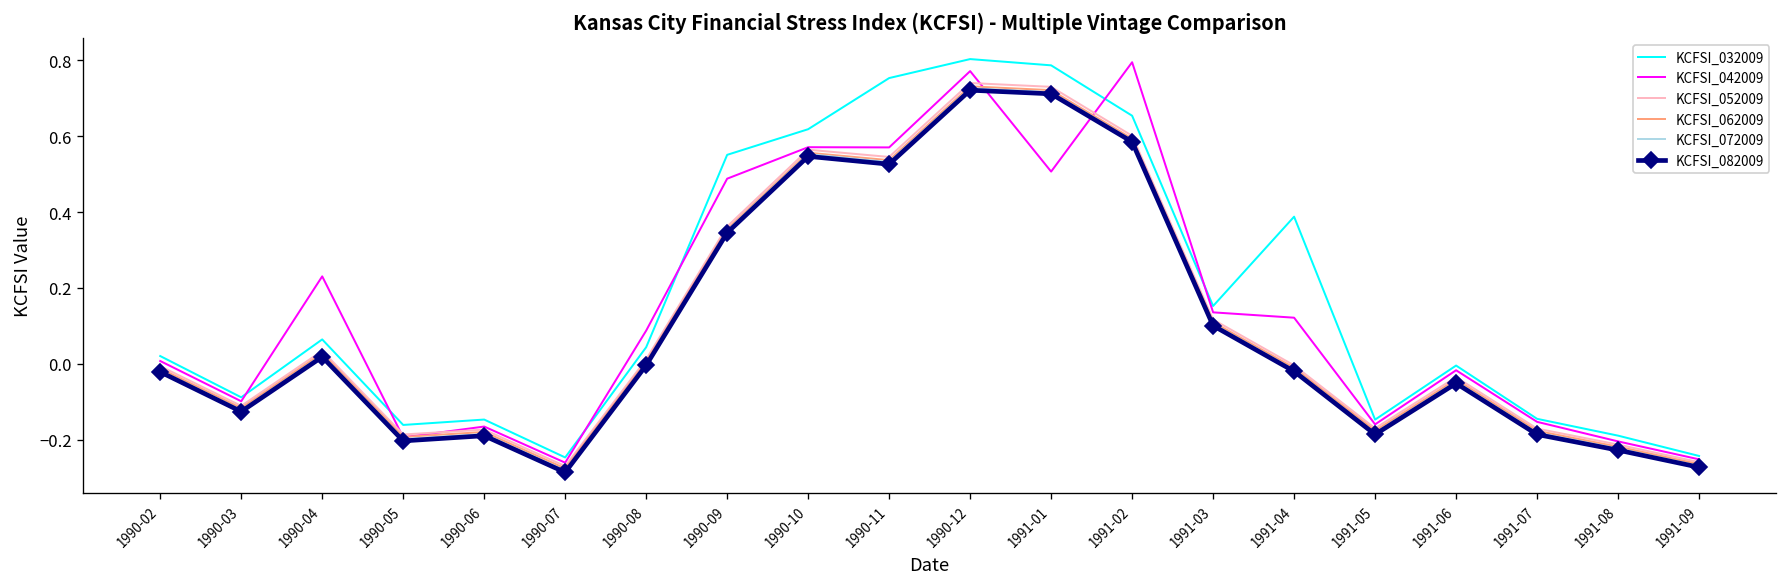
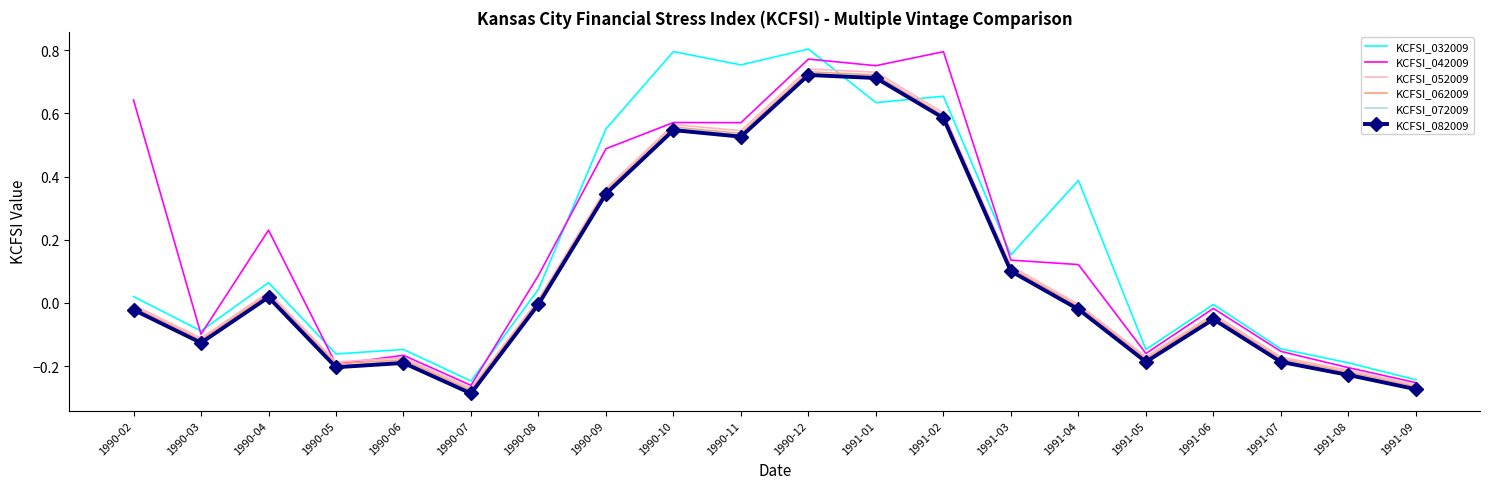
KCFSI_042009, 1990-02: 0.01 -> 0.64
KCFSI_032009, 1990-10: 0.62 -> 0.80
KCFSI_032009, 1991-01: 0.79 -> 0.63
KCFSI_042009, 1991-01: 0.51 -> 0.75
